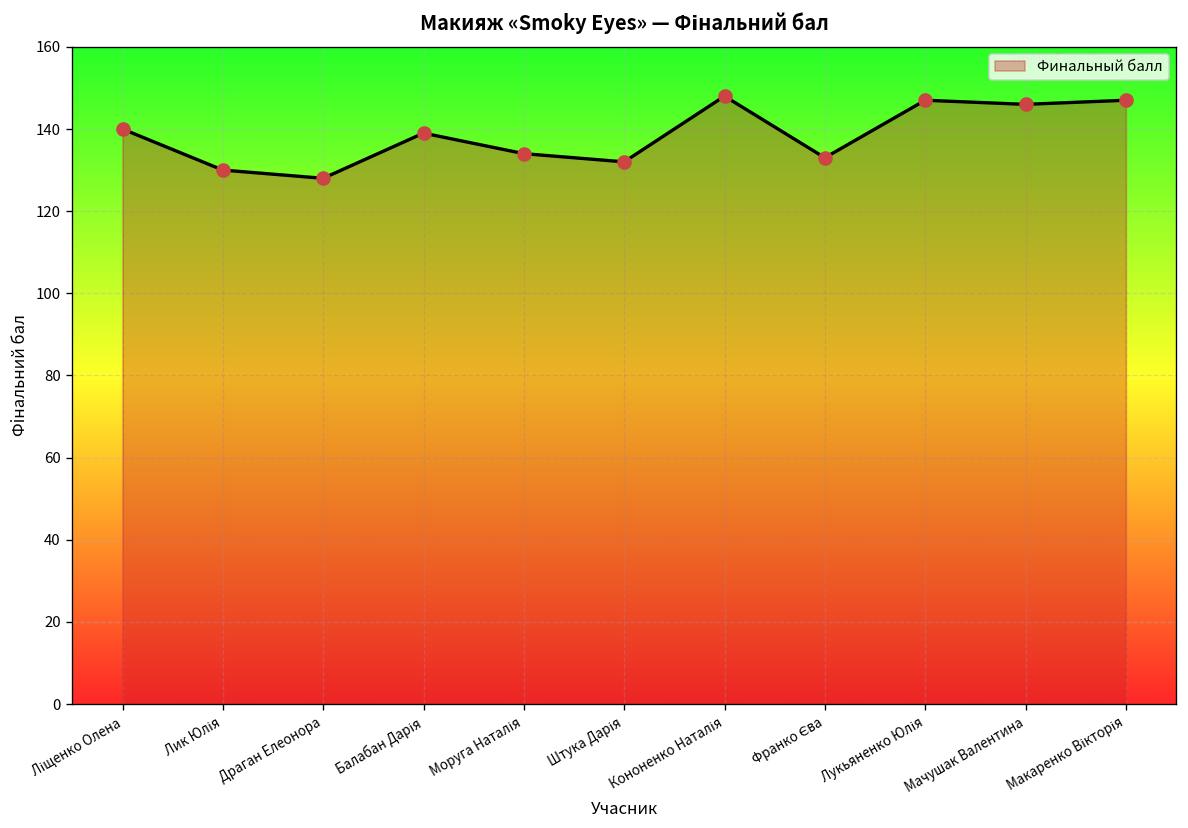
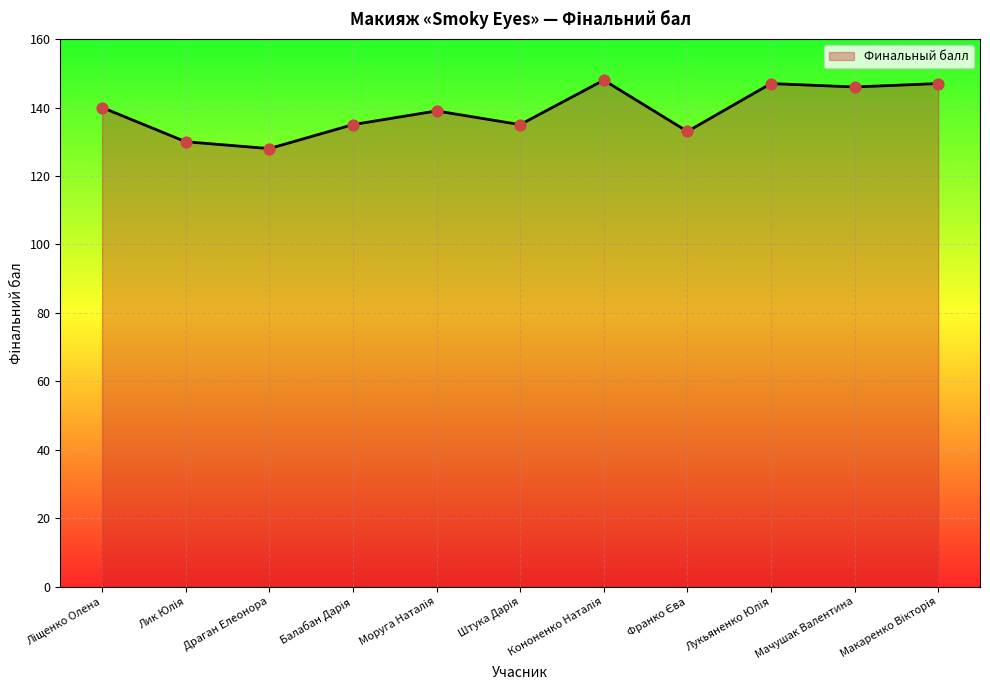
Балабан Дарія: 139 -> 135
Моруга Наталія: 134 -> 139
Штука Дарія: 132 -> 135
